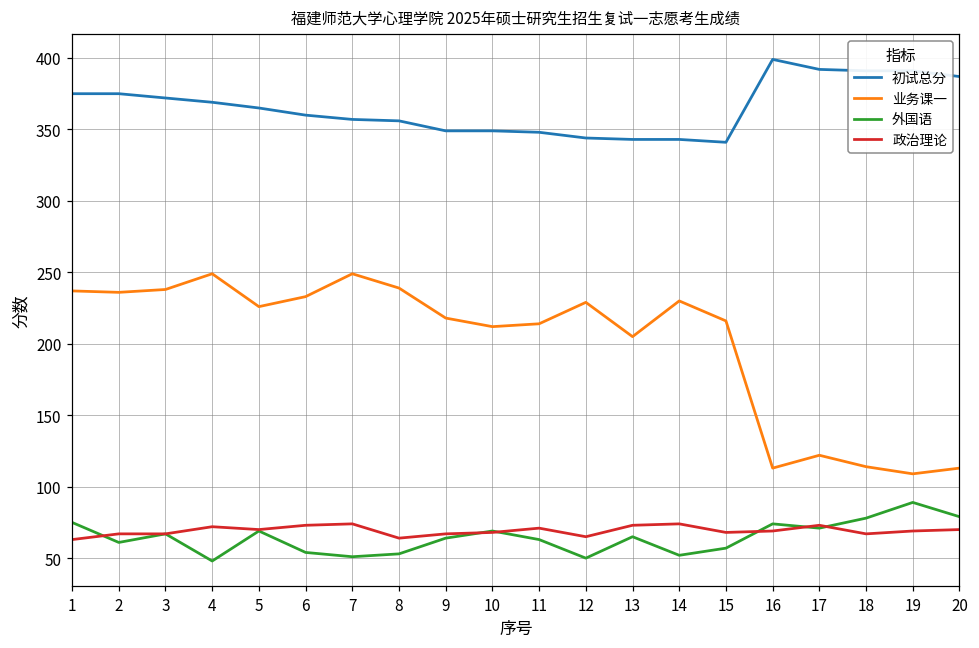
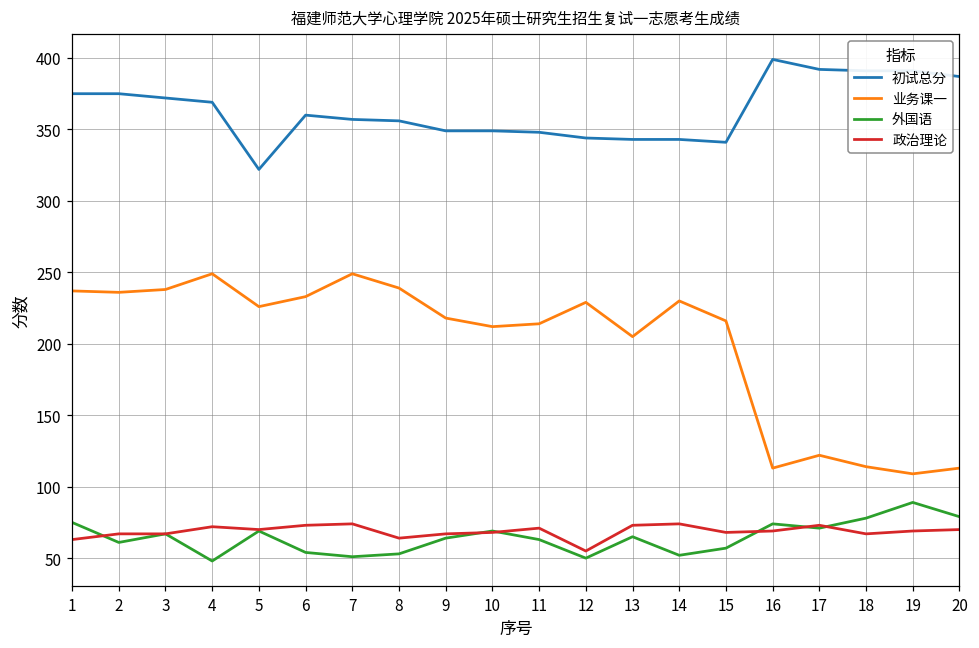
初试总分, 5: 365 -> 322
政治理论, 12: 65 -> 55
